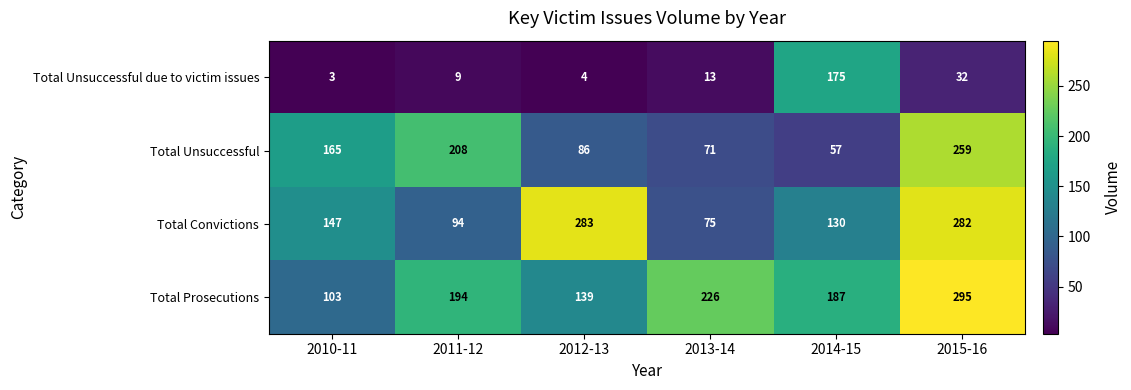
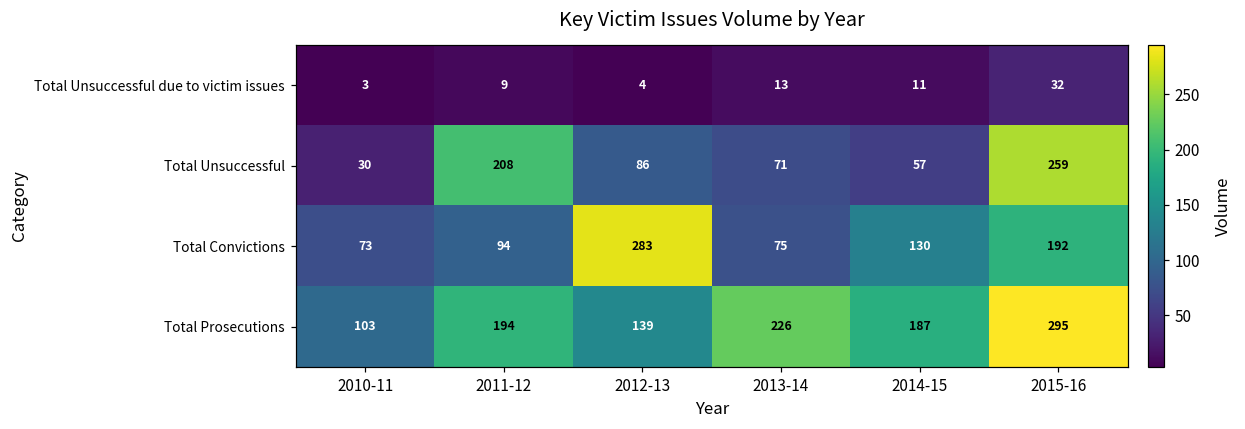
Total Unsuccessful due to victim issues, 2014-15: 175 -> 11
Total Unsuccessful, 2010-11: 165 -> 30
Total Convictions, 2010-11: 147 -> 73
Total Convictions, 2015-16: 282 -> 192
